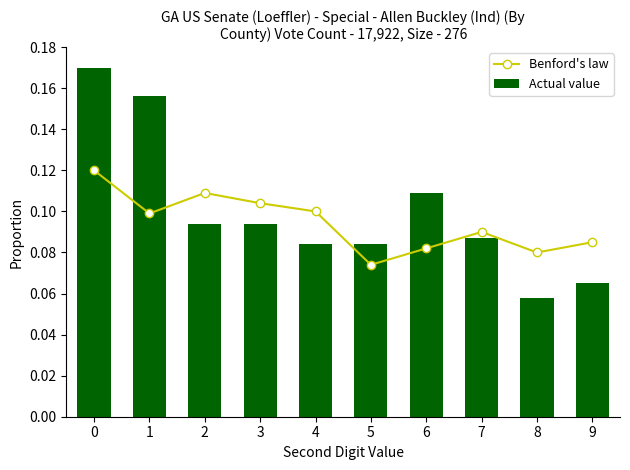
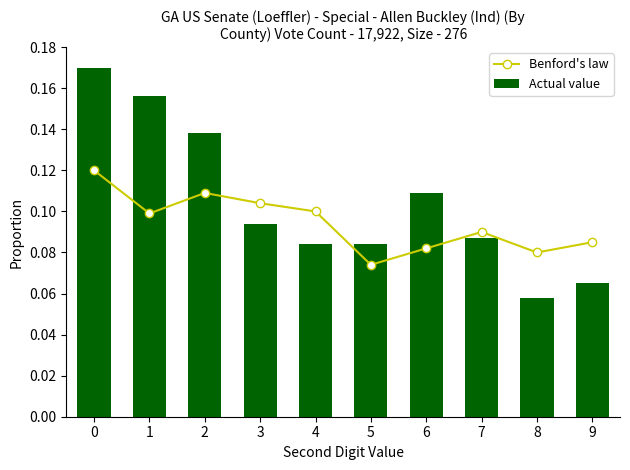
Actual value, 2: 0.094 -> 0.138
